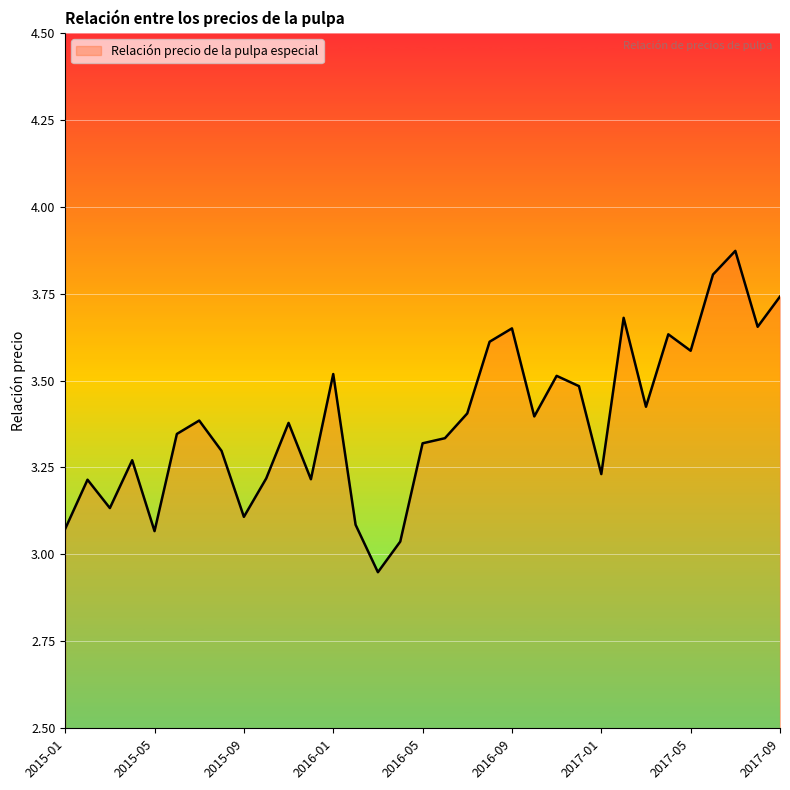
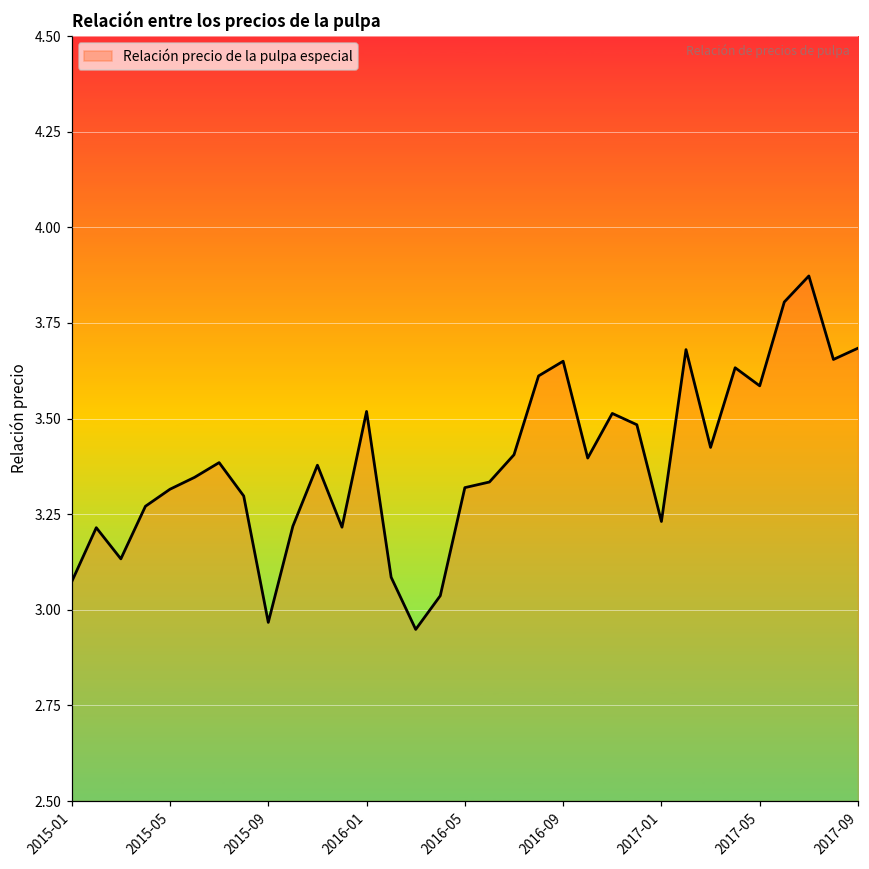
2015-05: 3.07 -> 3.32
2015-09: 3.11 -> 2.97
2017-09: 3.74 -> 3.68
